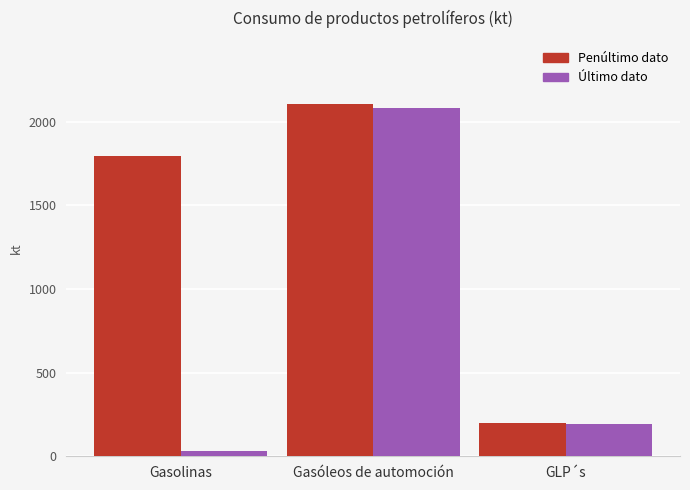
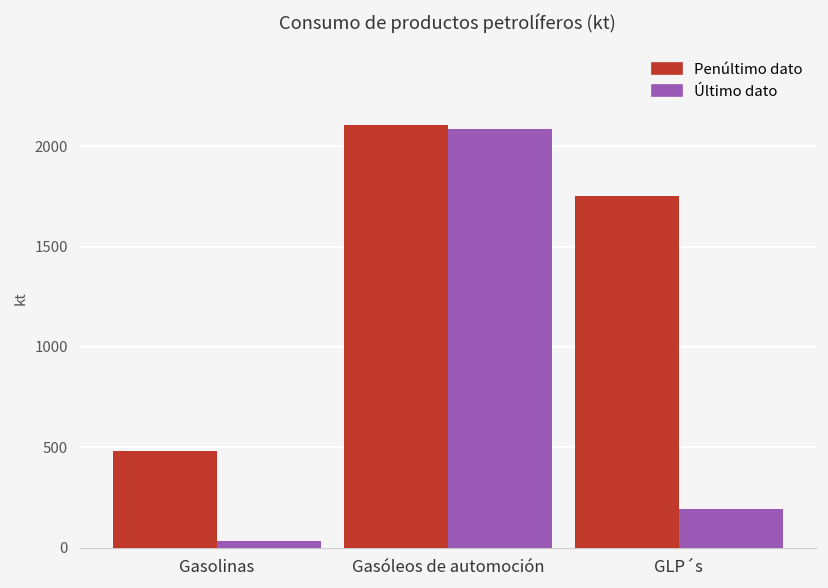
Penúltimo dato, Gasolinas: 1800 -> 480
Penúltimo dato, GLP´s: 200 -> 1750
